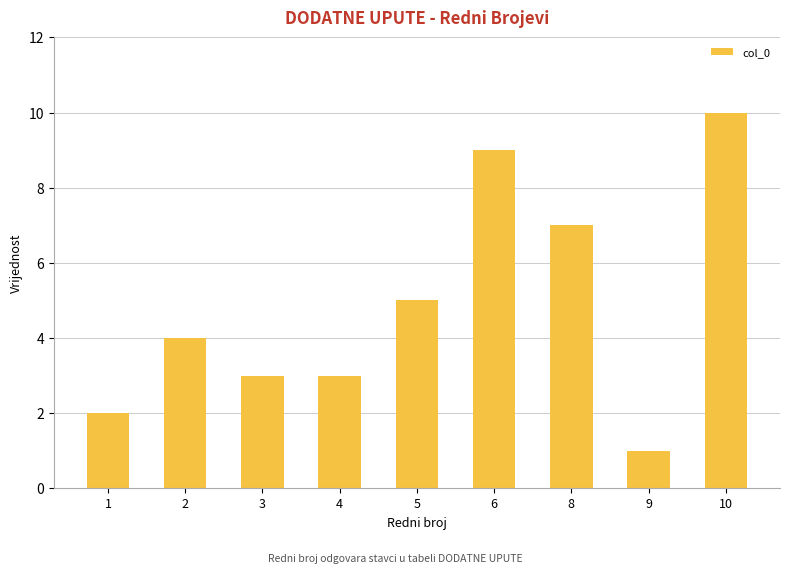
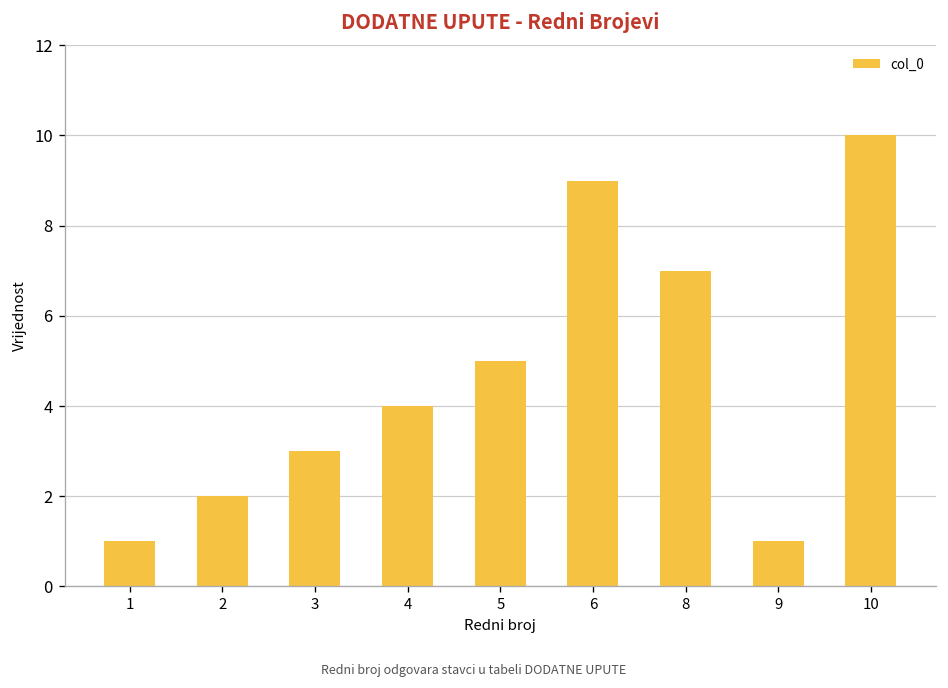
1: 2 -> 1
2: 4 -> 2
4: 3 -> 4
